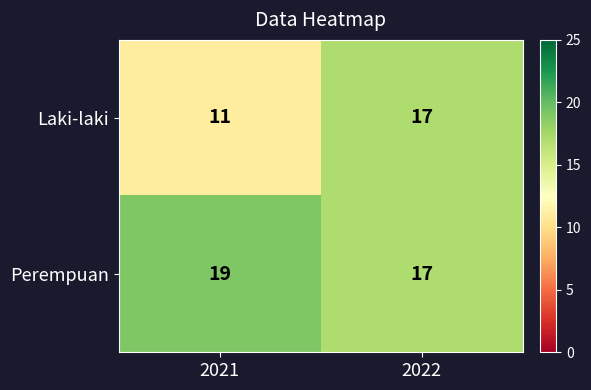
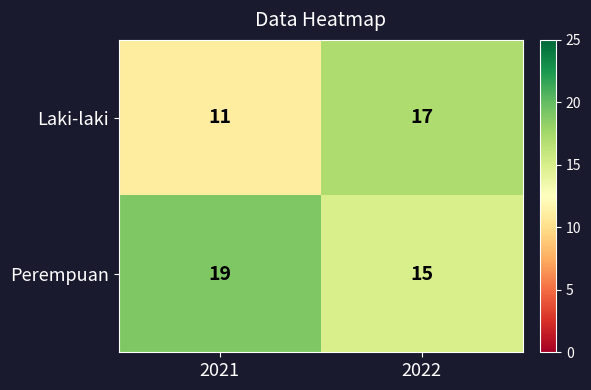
Perempuan, 2022: 17 -> 15
